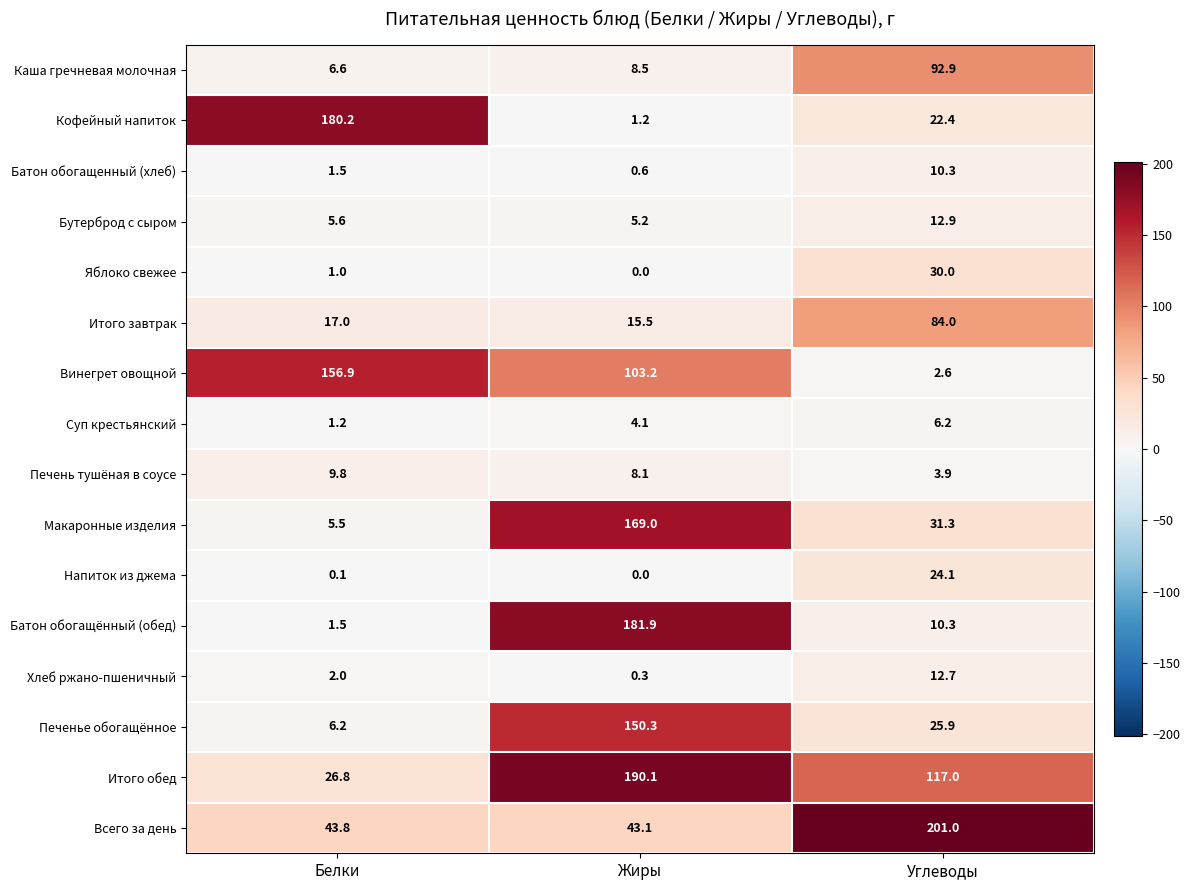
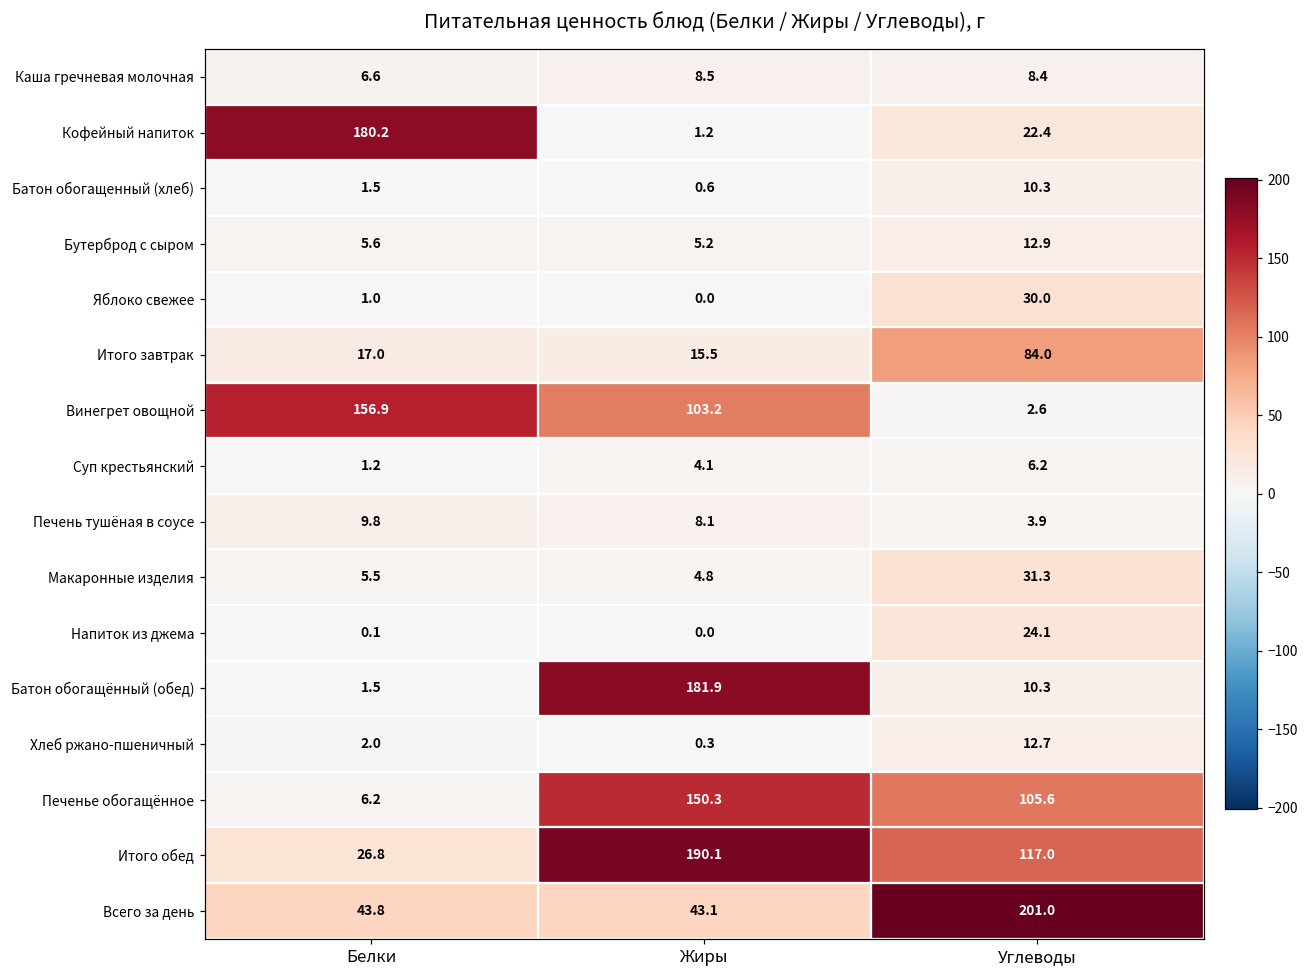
Каша гречневая молочная, Углеводы: 92.9 -> 8.4
Макаронные изделия, Жиры: 169.0 -> 4.8
Печенье обогащённое, Углеводы: 25.9 -> 105.6
